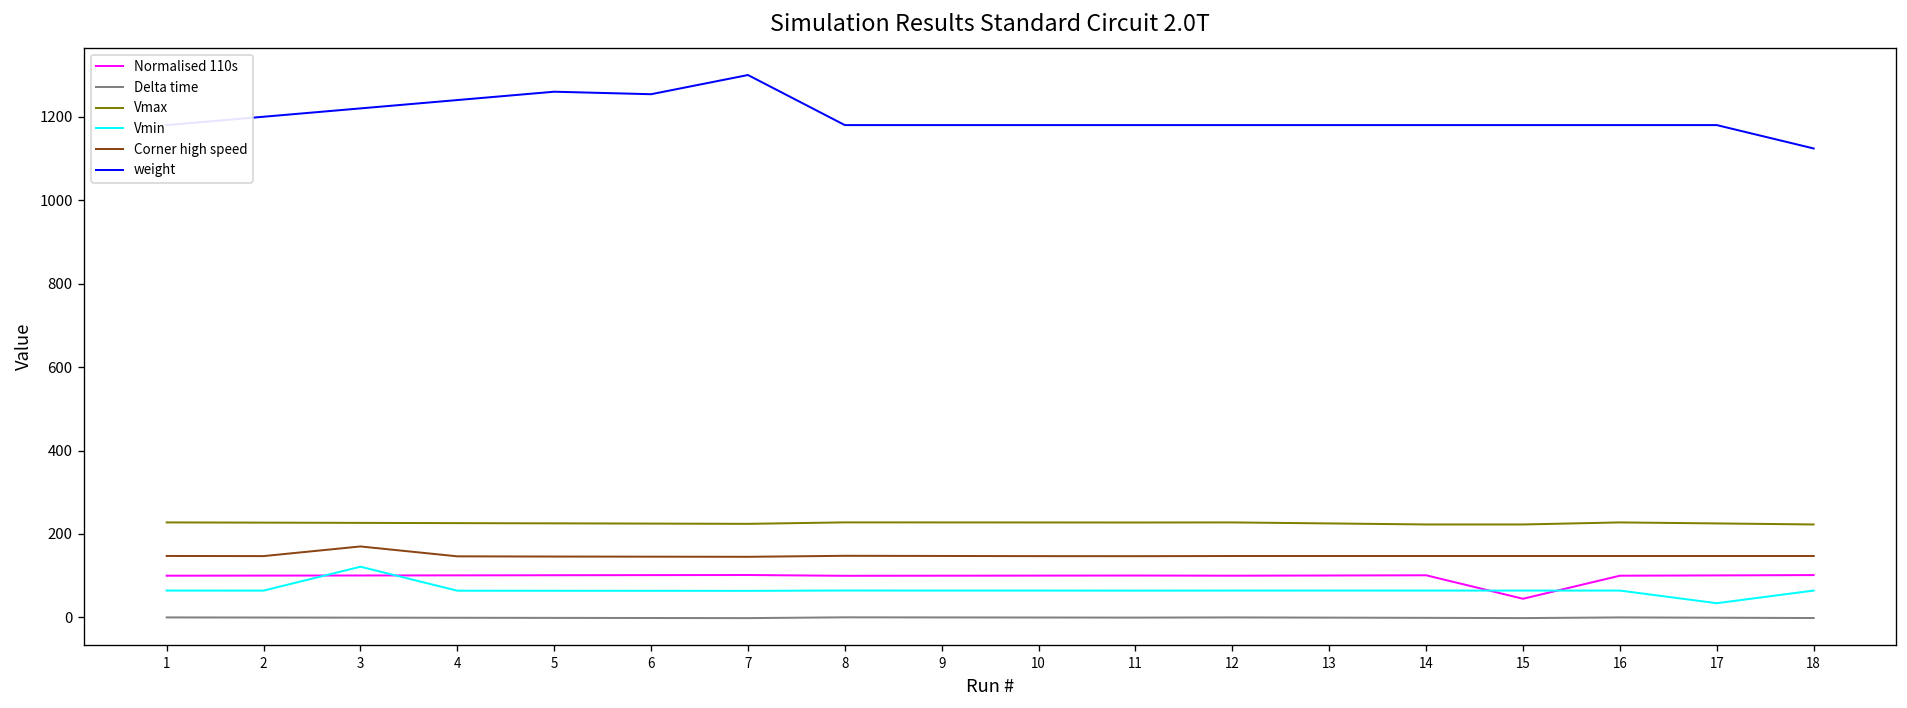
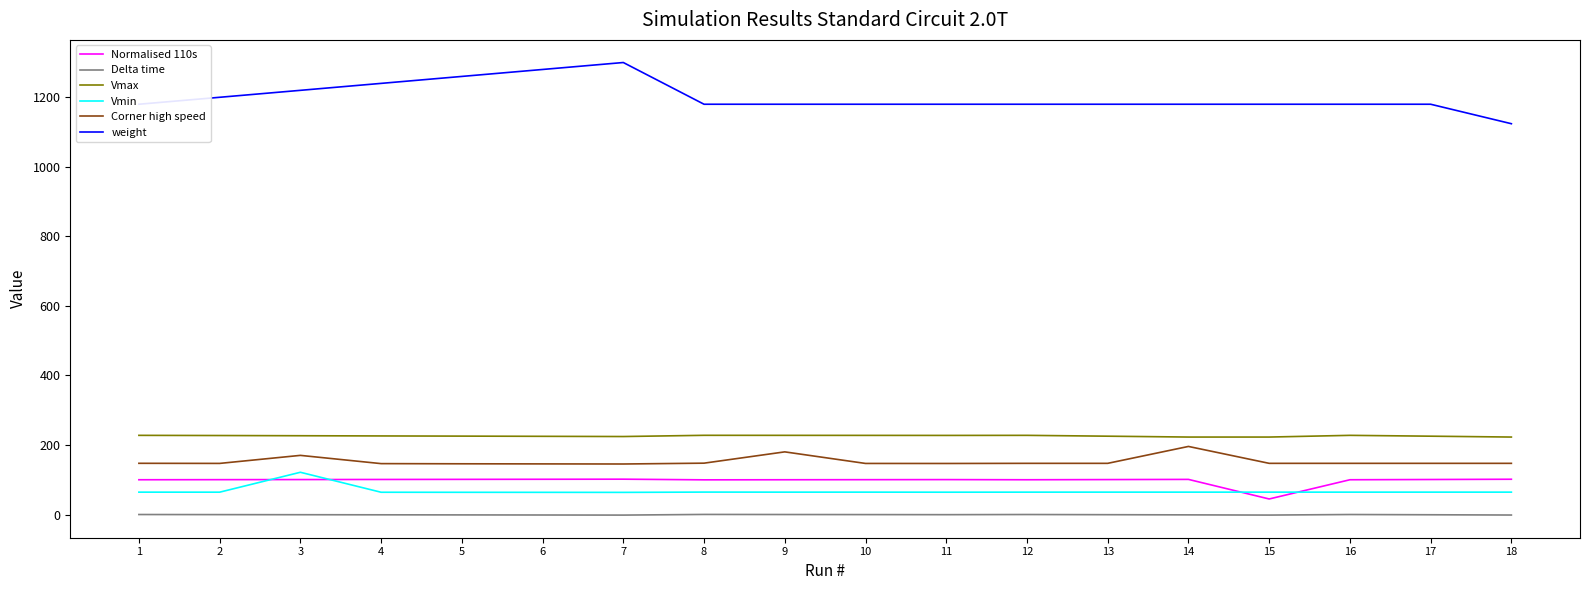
weight, 6: 1250 -> 1280
Corner high speed, 9: 150 -> 180
Corner high speed, 14: 150 -> 200
Vmin, 17: 30 -> 60
